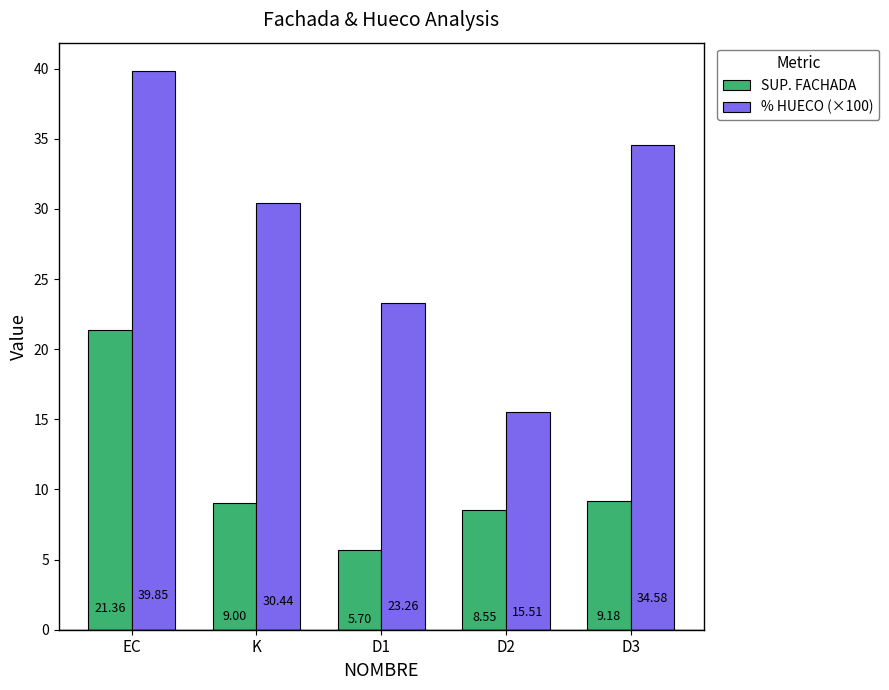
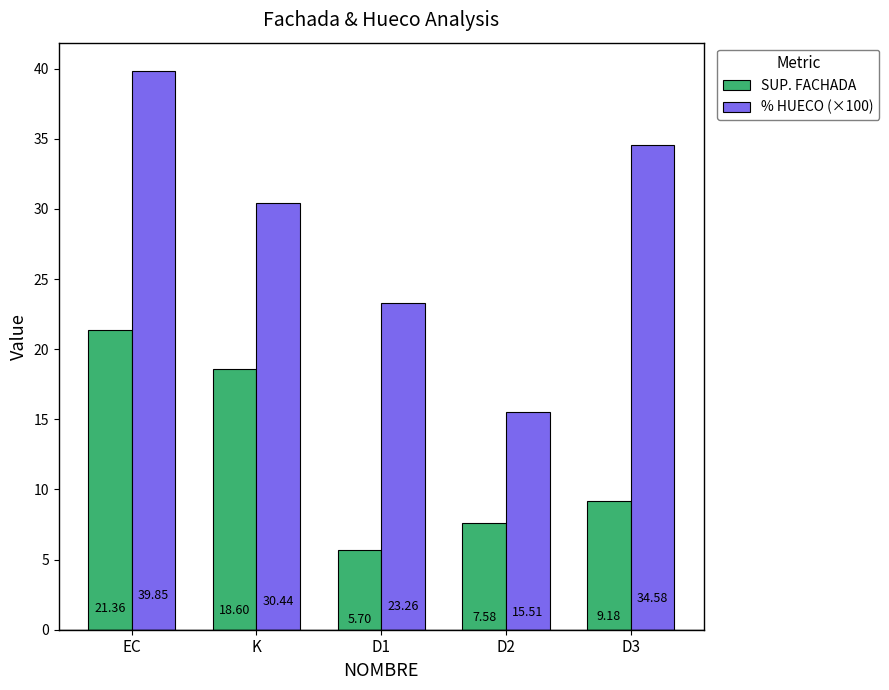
SUP. FACHADA, K: 9.00 -> 18.60
SUP. FACHADA, D2: 8.55 -> 7.58
